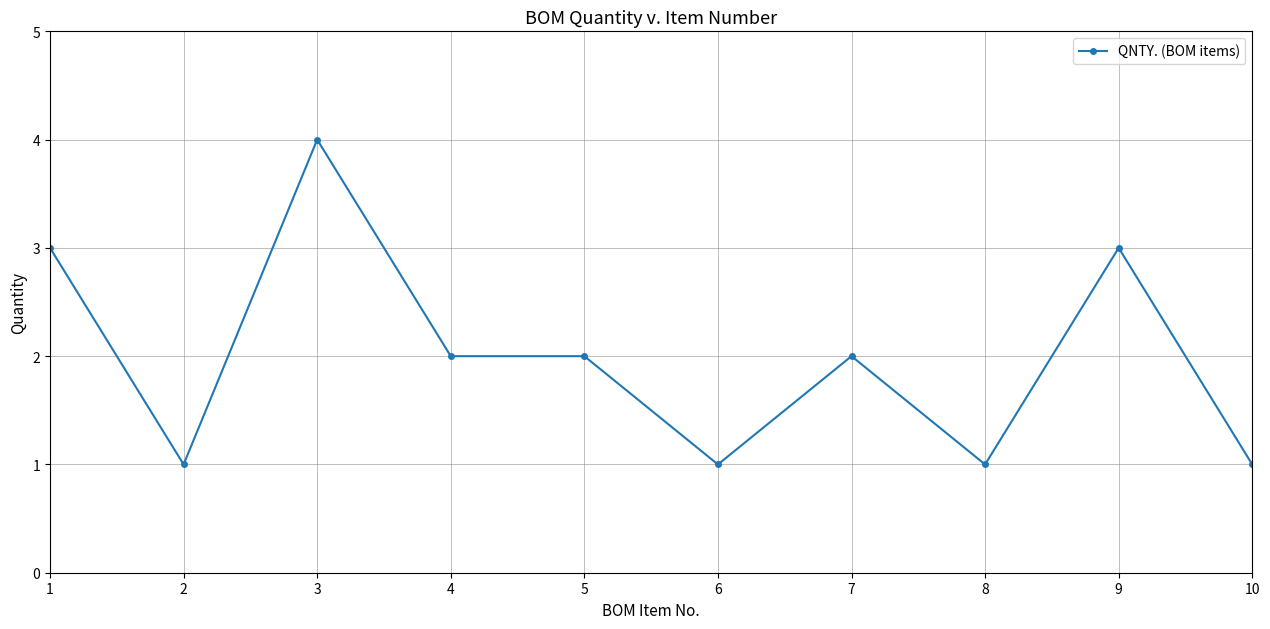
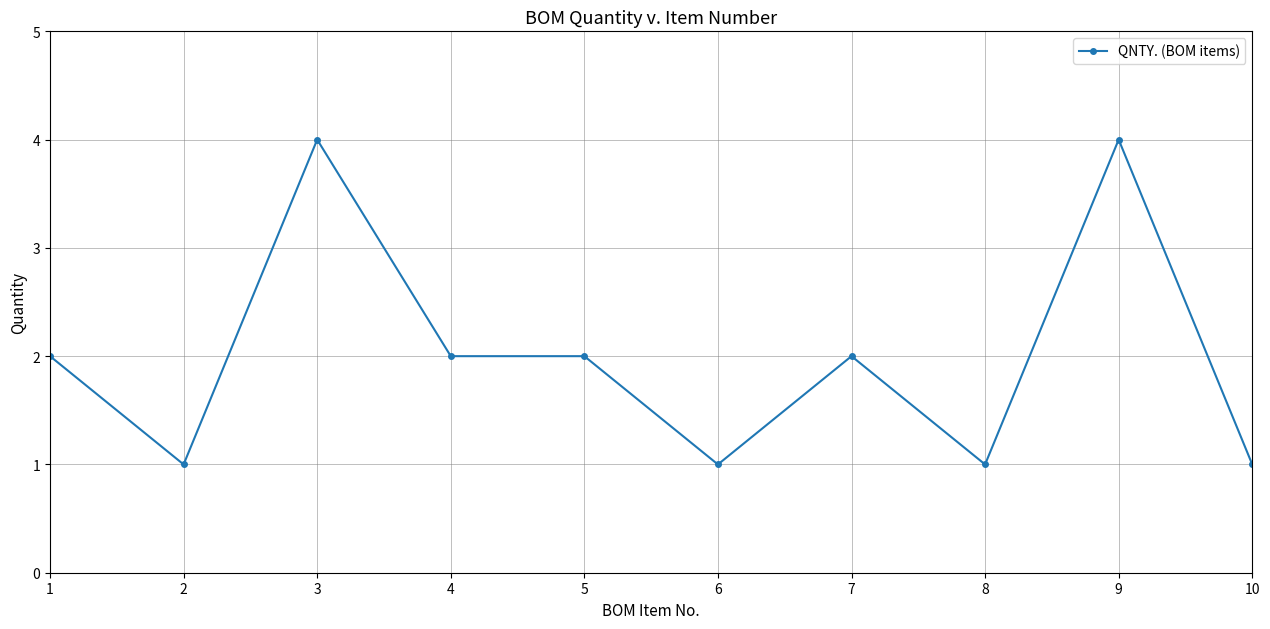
1: 3 -> 2
9: 3 -> 4
